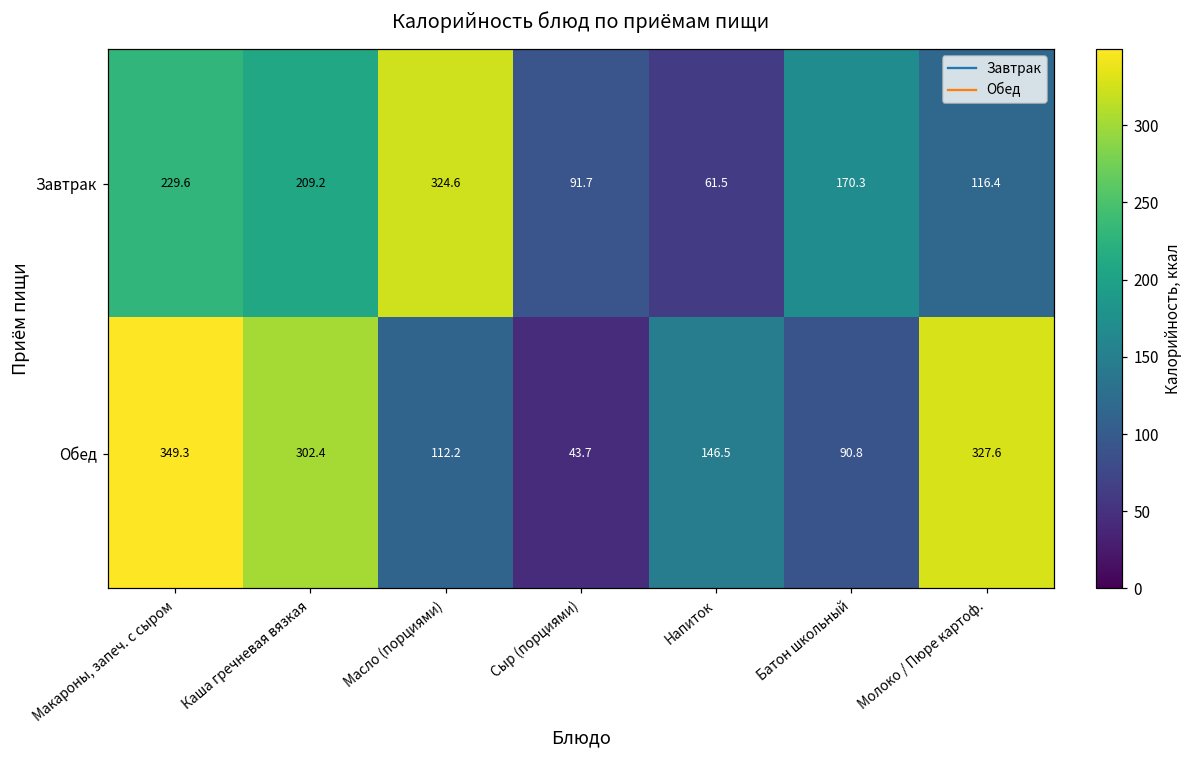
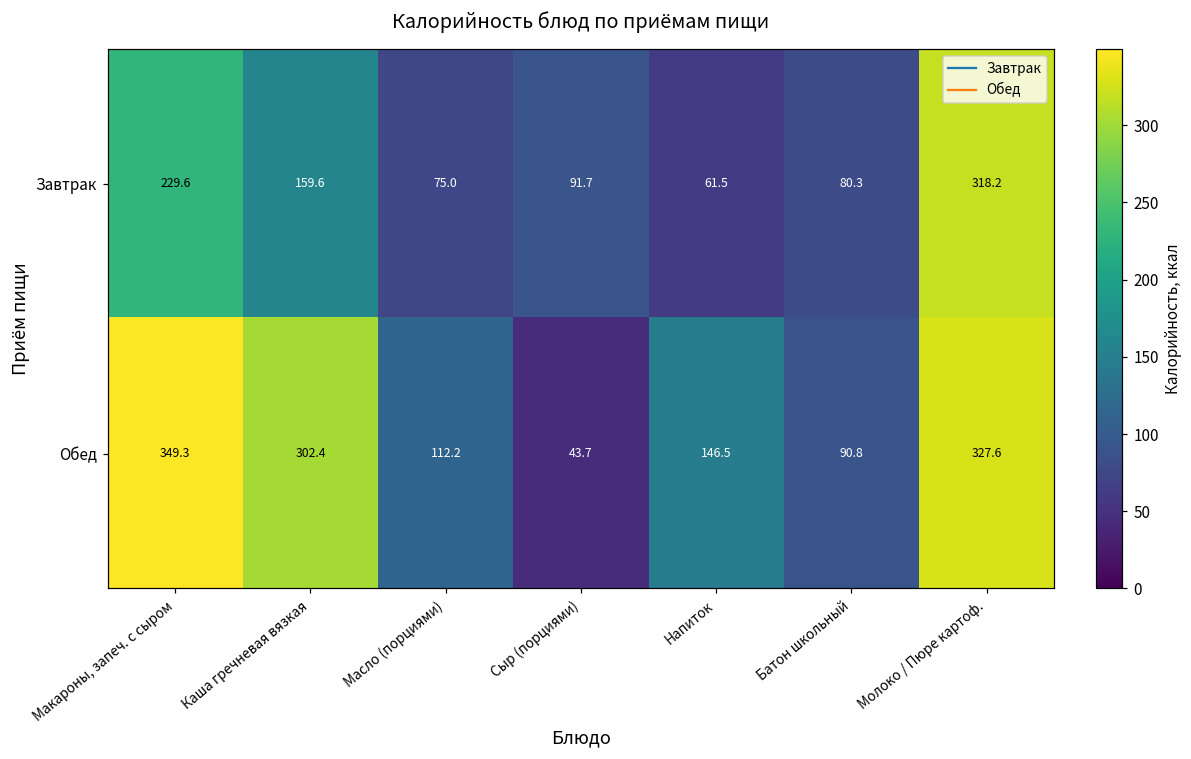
Завтрак, Каша гречневая вязкая: 209.2 -> 159.6
Завтрак, Масло (порциями): 324.6 -> 75.0
Завтрак, Батон школьный: 170.3 -> 80.3
Завтрак, Молоко / Пюре картоф.: 116.4 -> 318.2
